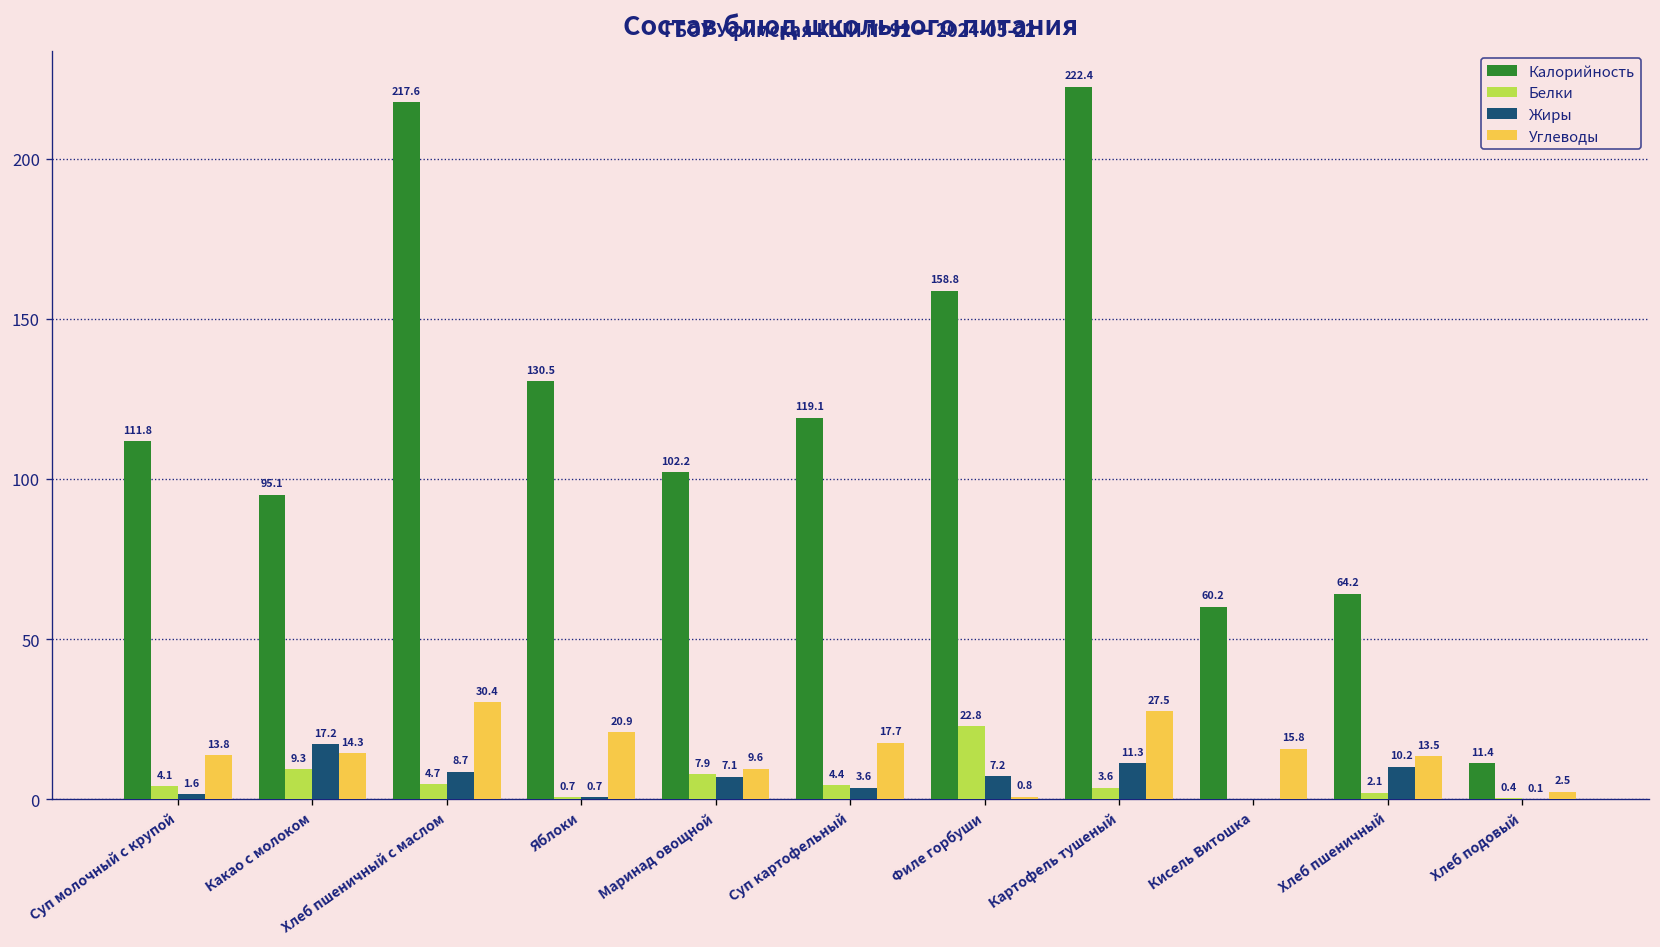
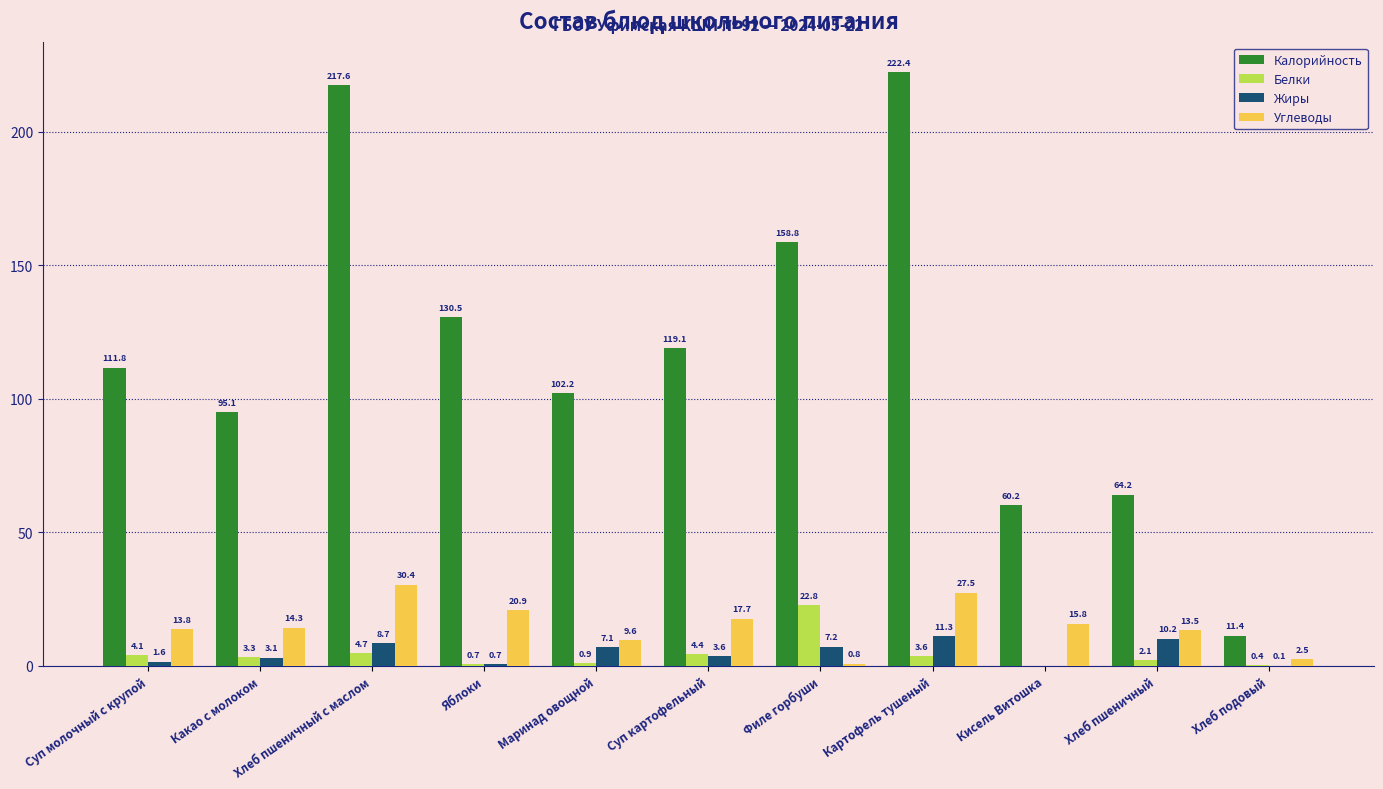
Белки, Какао с молоком: 9.3 -> 3.3
Жиры, Какао с молоком: 17.2 -> 3.1
Белки, Маринад овощной: 7.9 -> 0.9
